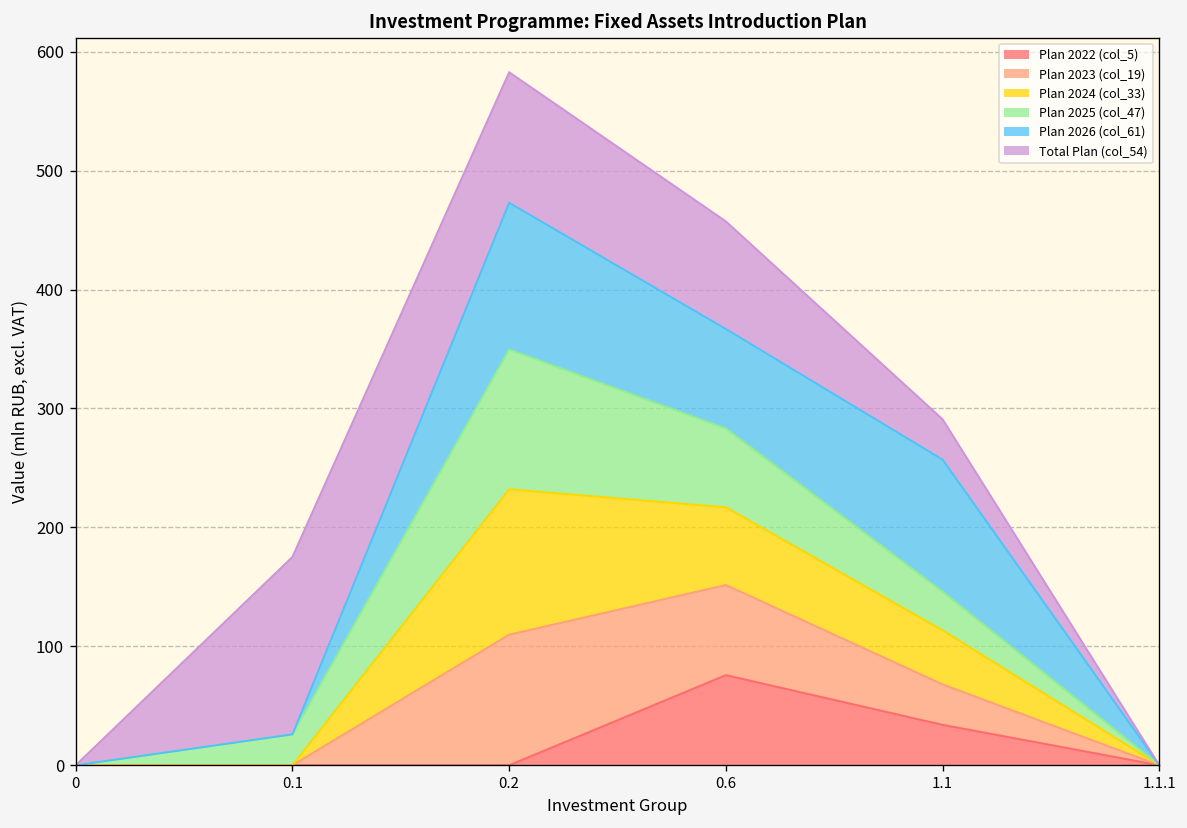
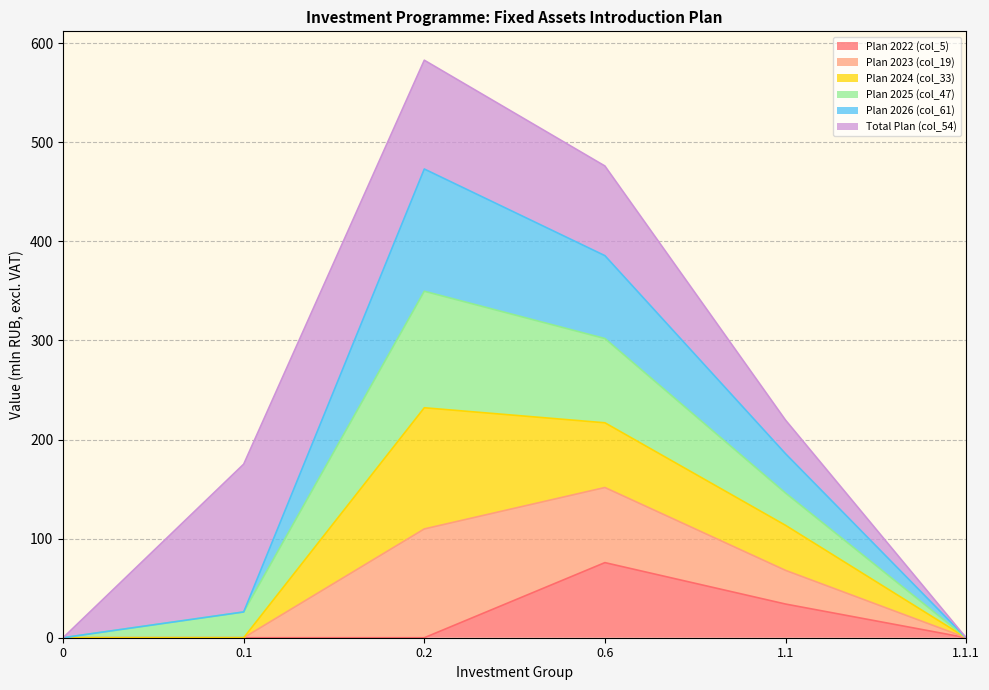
Plan 2025 (col_47), 0.6: 70 -> 90
Plan 2026 (col_61), 1.1: 110 -> 40
